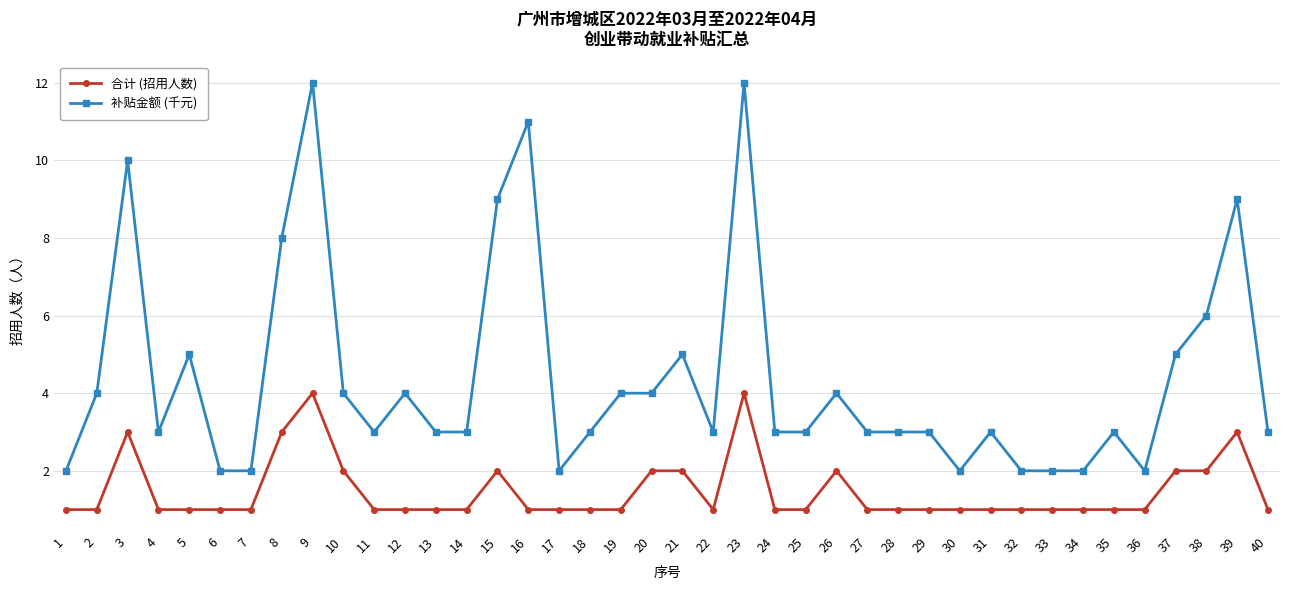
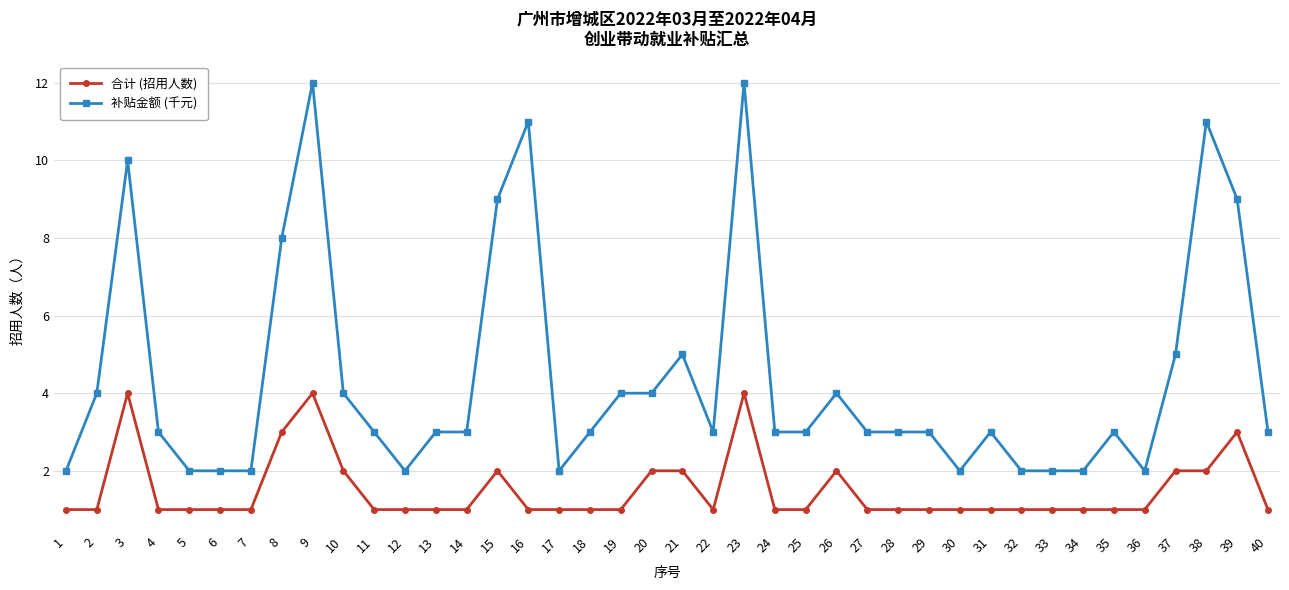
合计 (招用人数), 3: 3 -> 4
补贴金额 (千元), 5: 5 -> 2
补贴金额 (千元), 12: 4 -> 2
补贴金额 (千元), 38: 6 -> 11
